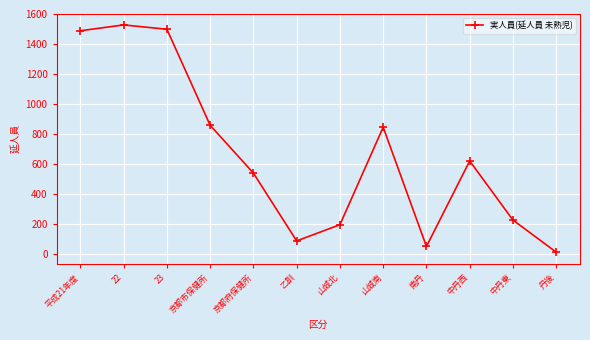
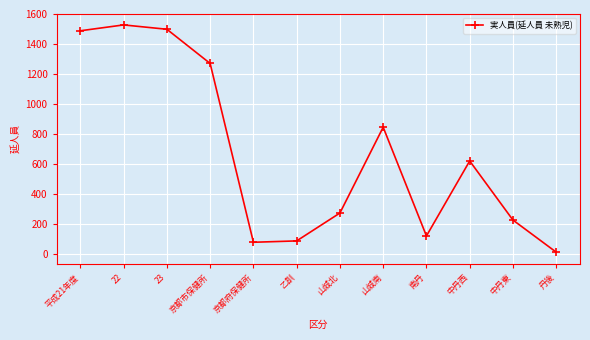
京都市保健所: 860 -> 1270
京都府保健所: 540 -> 80
山城北: 200 -> 270
南丹: 50 -> 120
